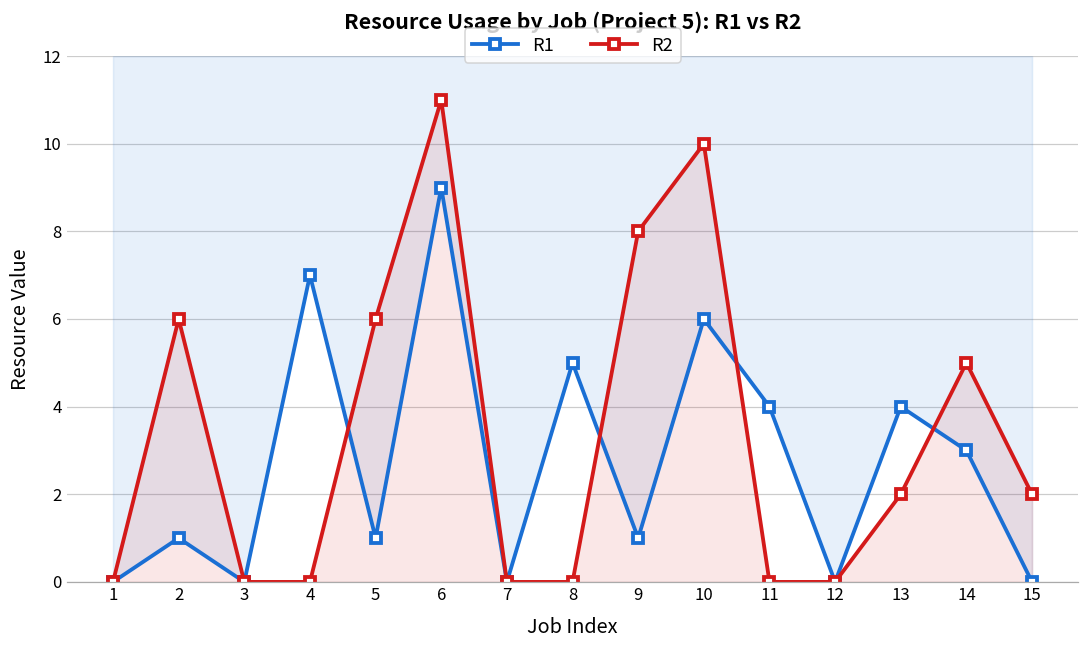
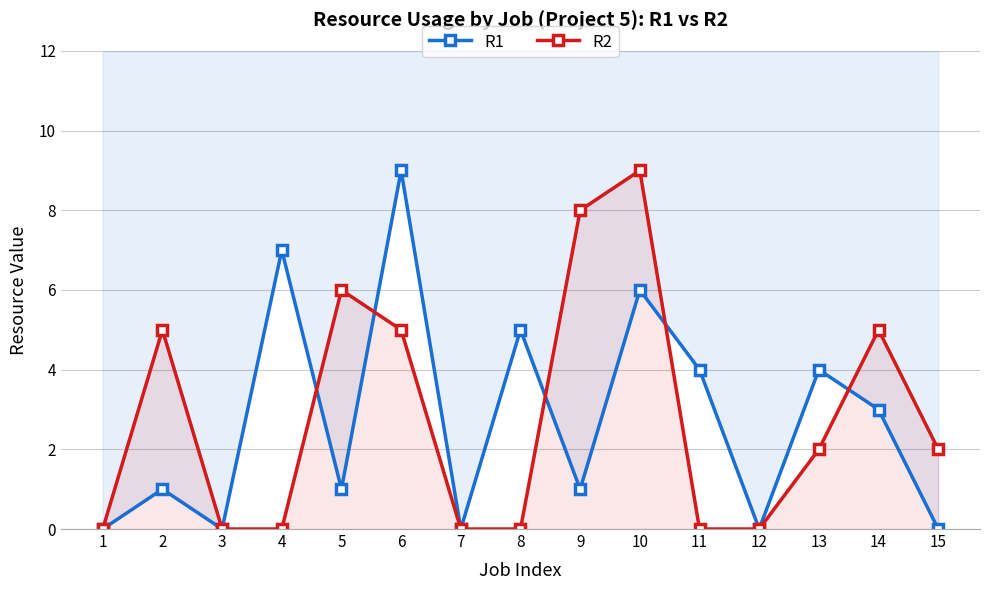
R2, 2: 6 -> 5
R2, 6: 11 -> 5
R2, 10: 10 -> 9
